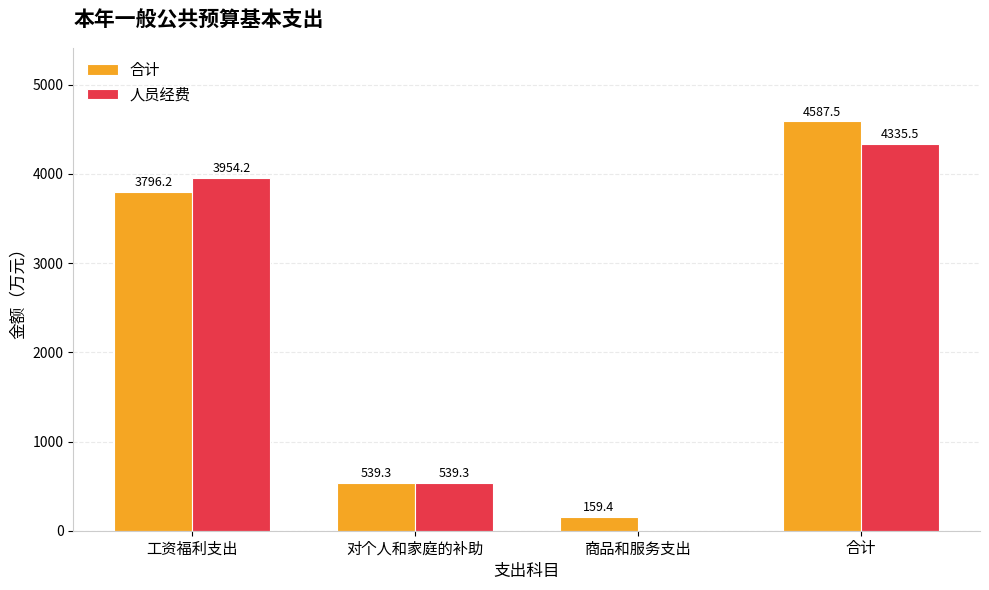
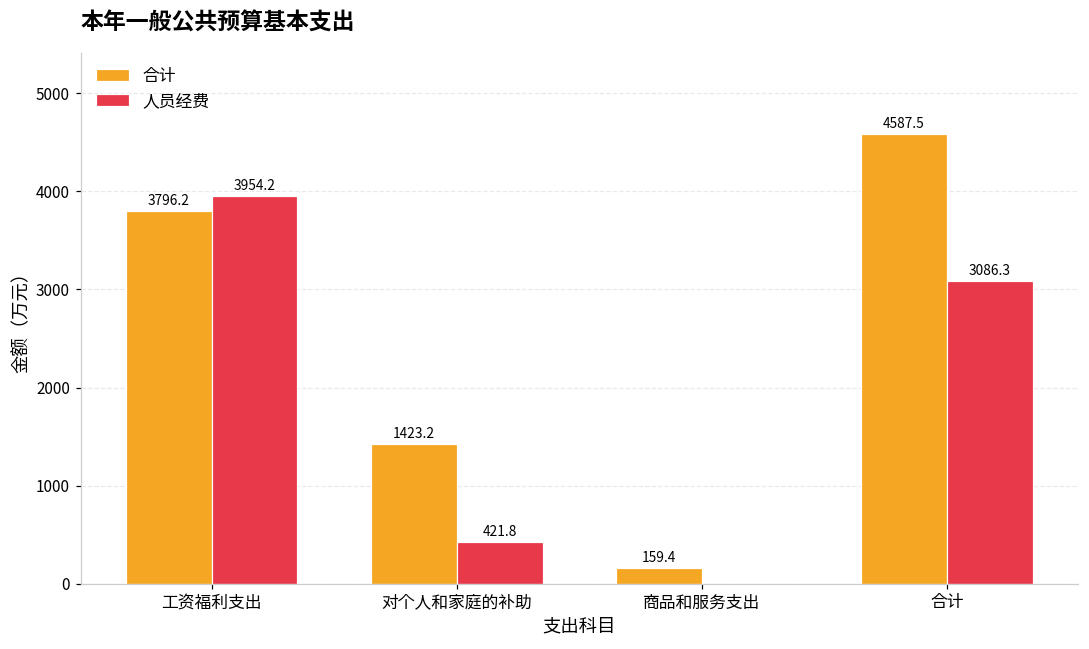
合计, 对个人和家庭的补助: 539.3 -> 1423.2
人员经费, 对个人和家庭的补助: 539.3 -> 421.8
人员经费, 合计: 4335.5 -> 3086.3
